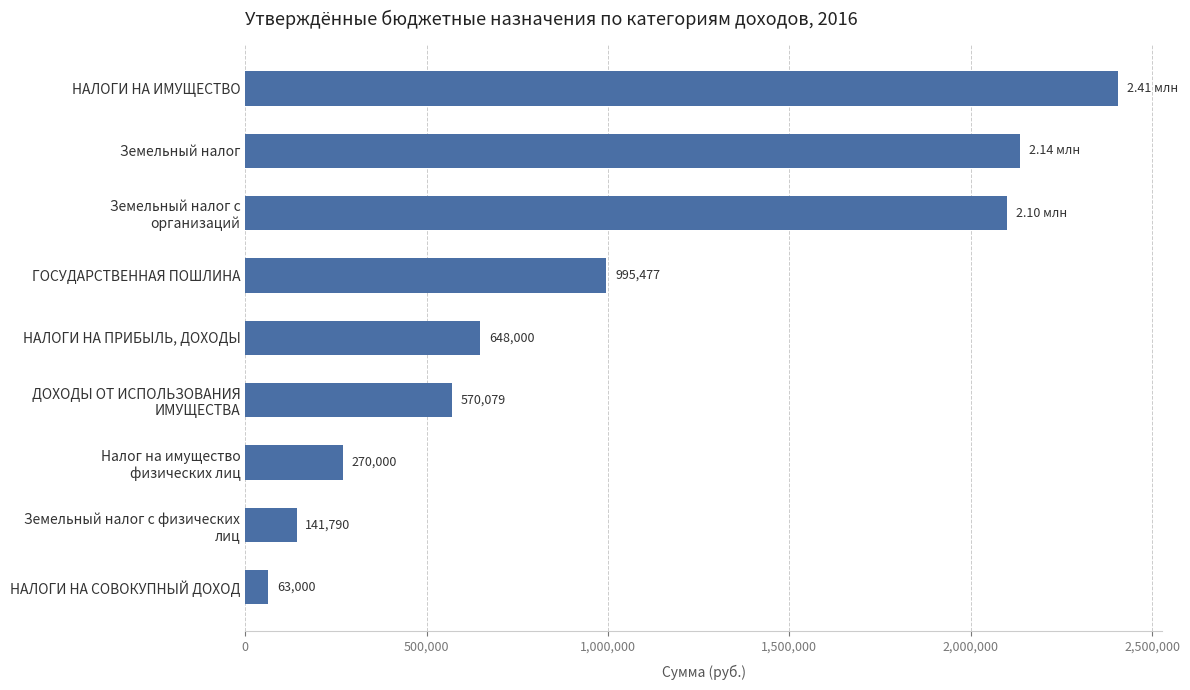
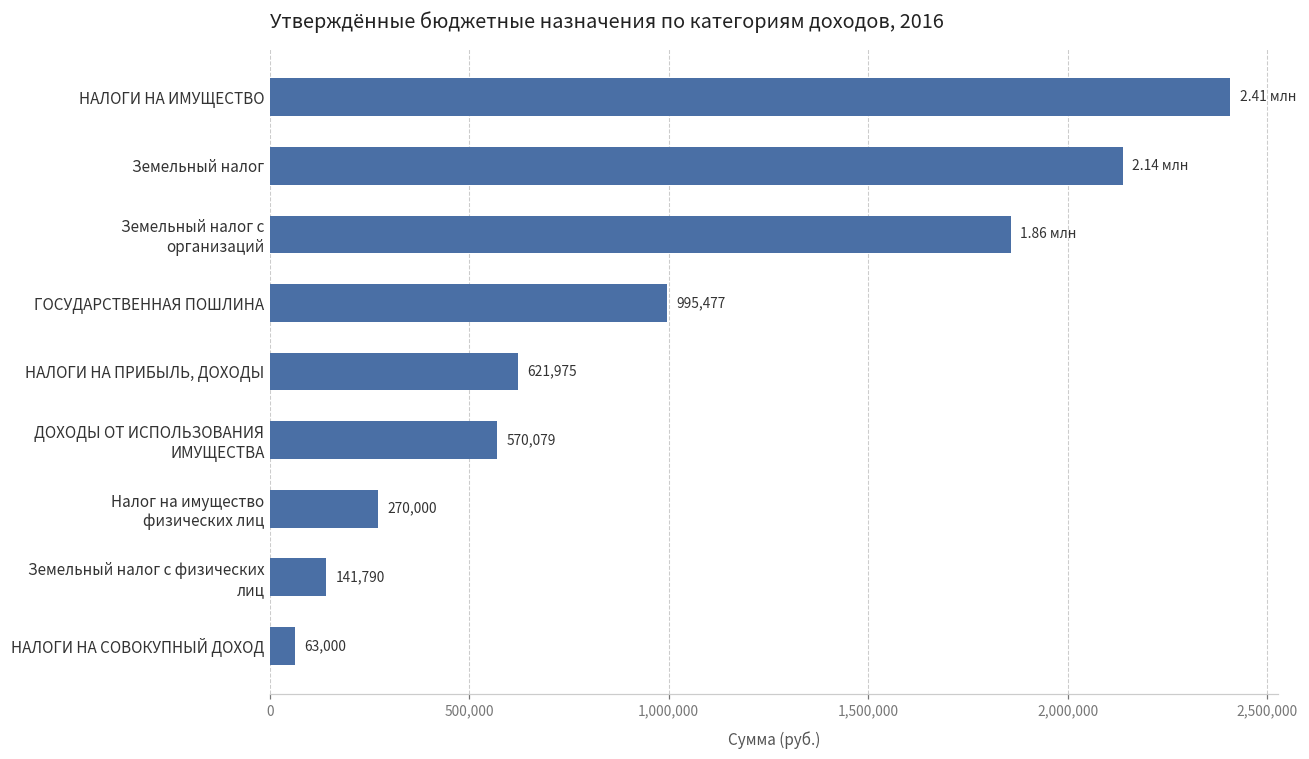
Земельный налог с организаций: 2.10 -> 1.86
НАЛОГИ НА ПРИБЫЛЬ, ДОХОДЫ: 648,000 -> 621,975
